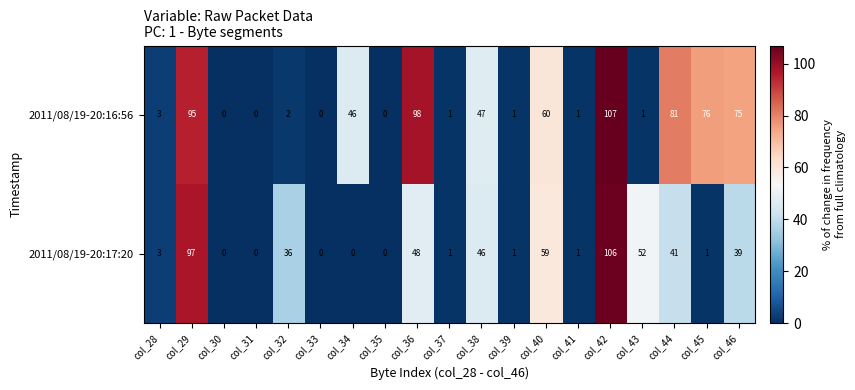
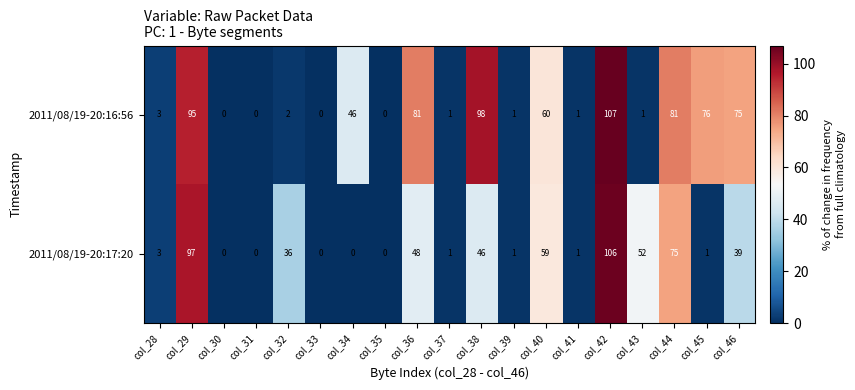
2011/08/19-20:16:56, col_36: 98 -> 81
2011/08/19-20:16:56, col_38: 47 -> 98
2011/08/19-20:17:20, col_44: 41 -> 75
